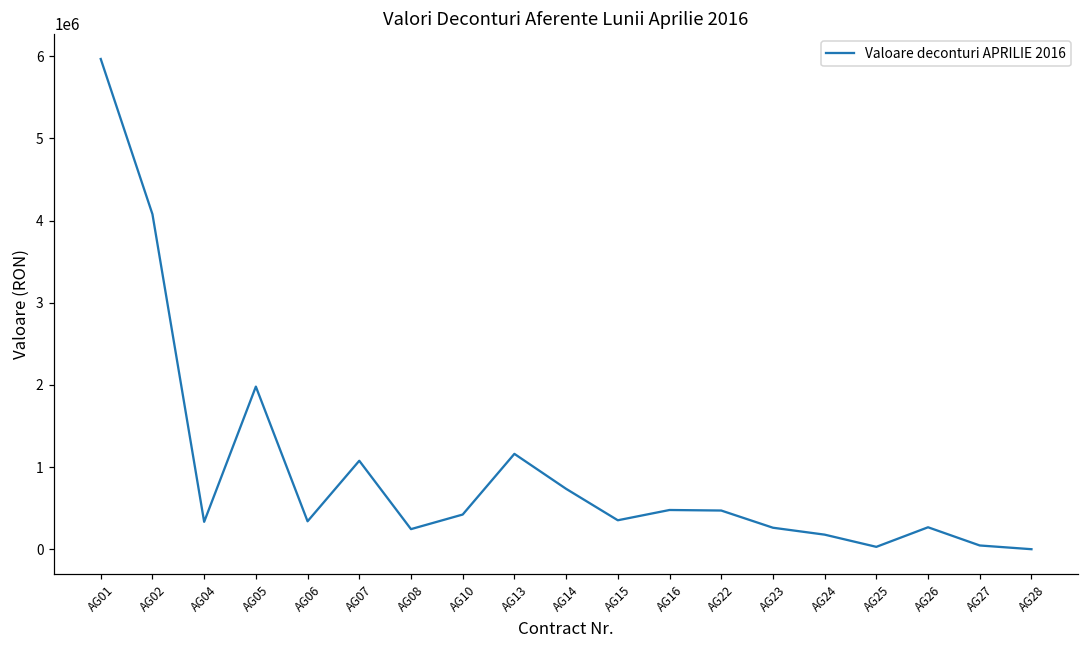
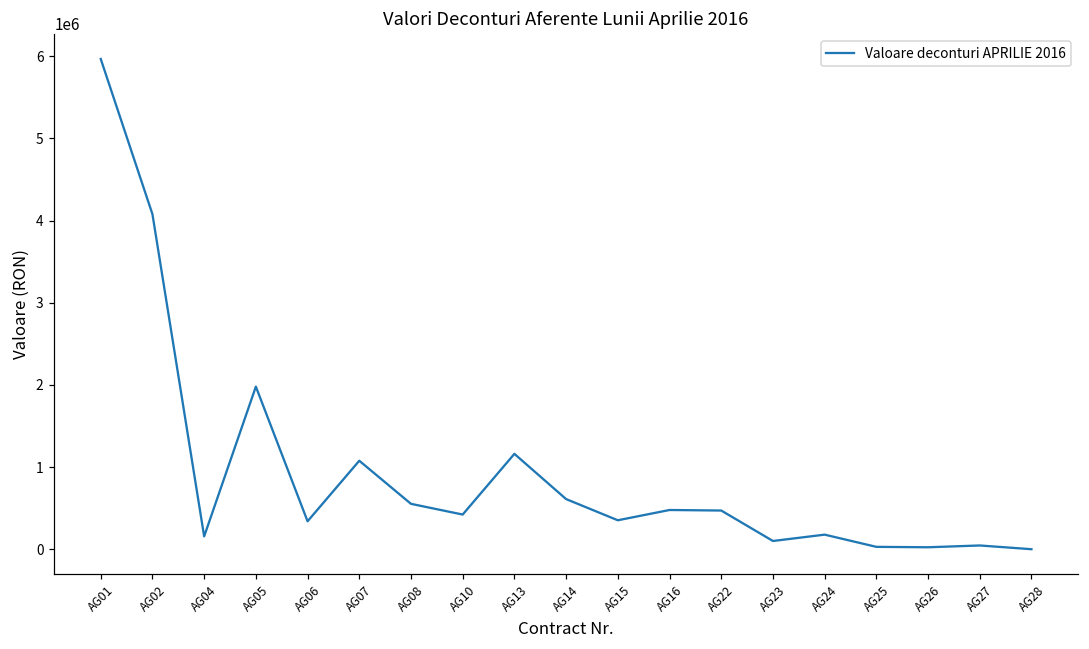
AG04: 300000 -> 200000
AG08: 200000 -> 600000
AG14: 700000 -> 600000
AG23: 300000 -> 100000
AG26: 300000 -> 0
